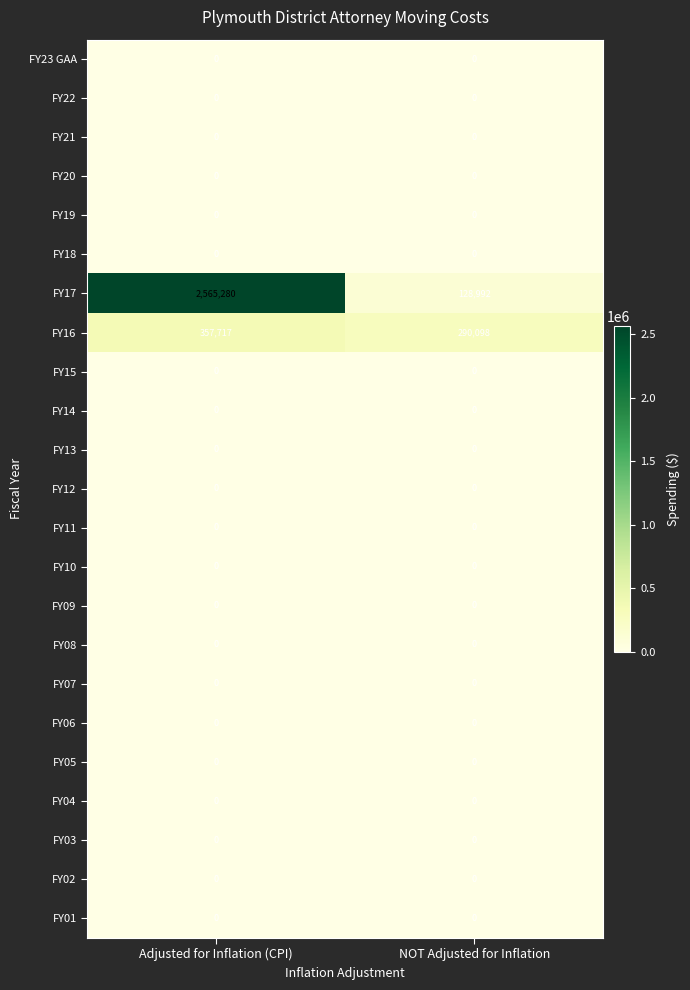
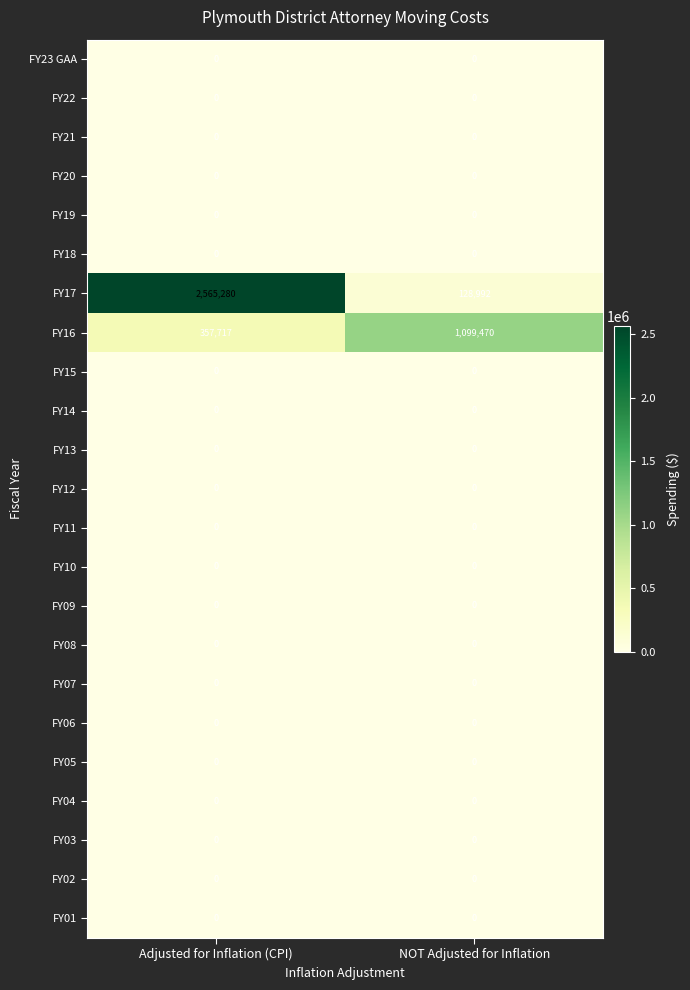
FY16, NOT Adjusted for Inflation: 290,098 -> 1,099,470
